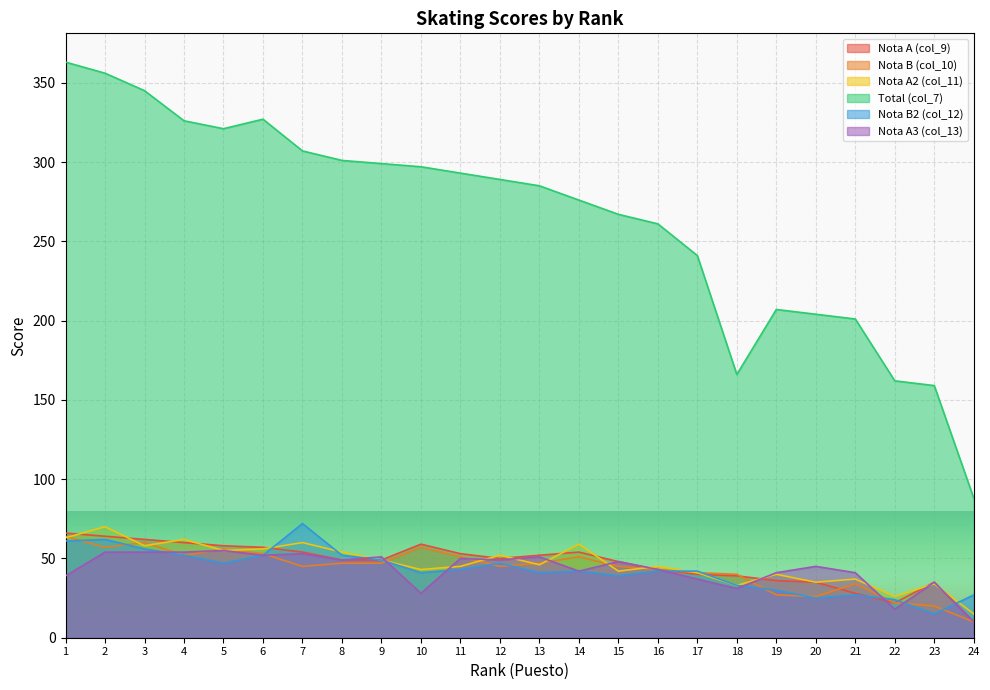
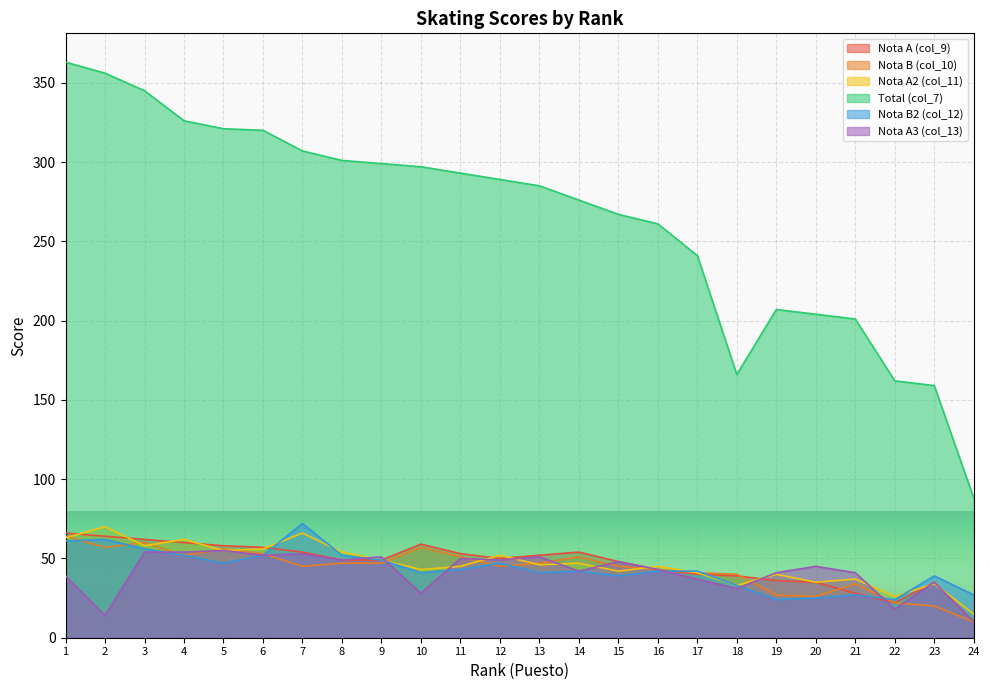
Nota A3 (col_13), 2: 54 -> 14
Total (col_7), 6: 327 -> 320
Nota A2 (col_11), 7: 60 -> 66
Nota A2 (col_11), 14: 59 -> 47
Nota B2 (col_12), 19: 30 -> 24
Nota B2 (col_12), 23: 15 -> 39
